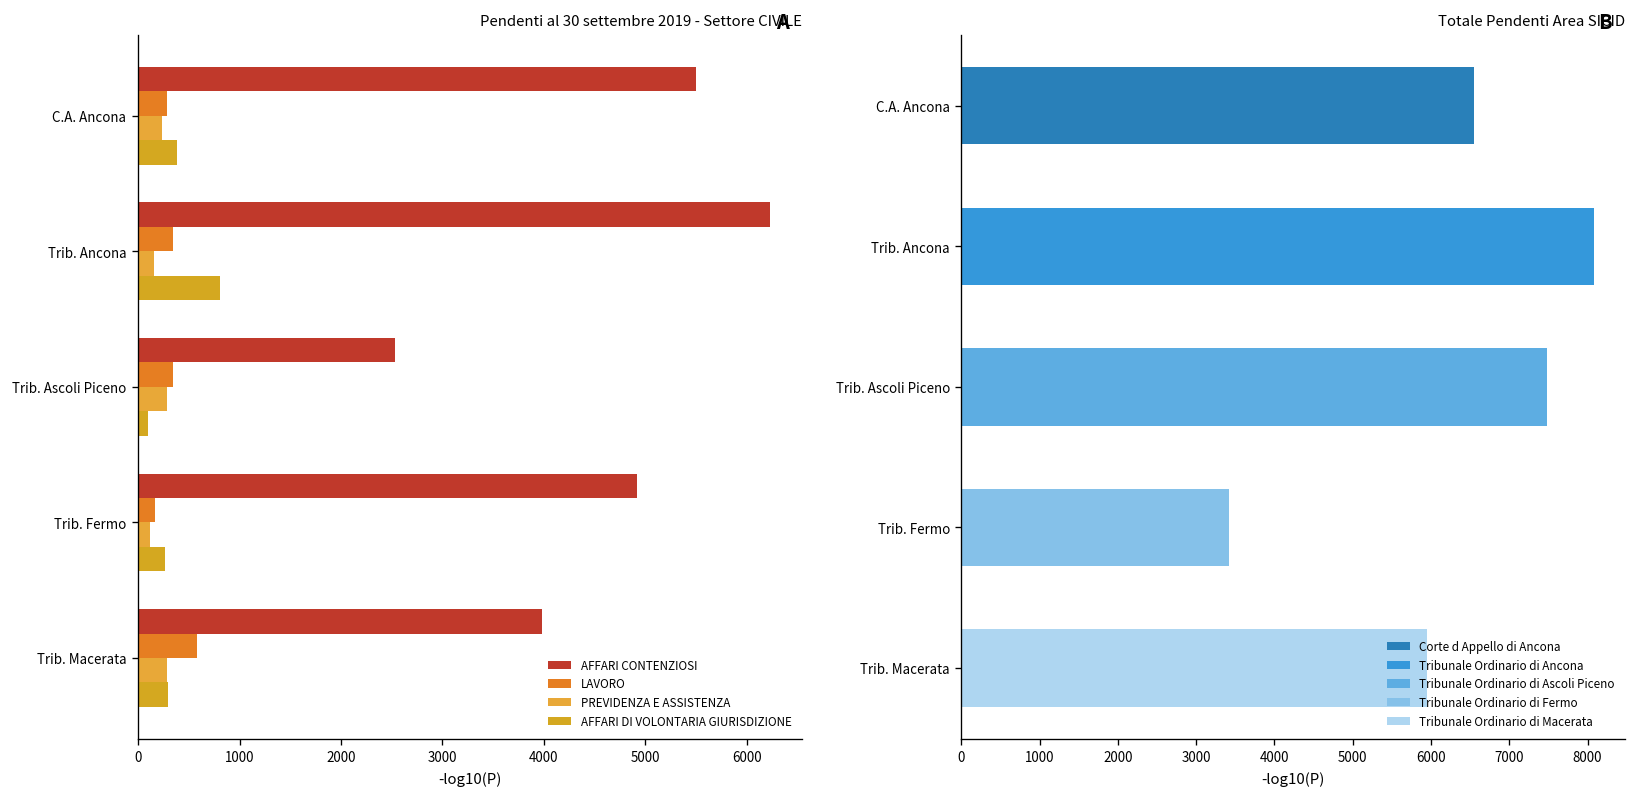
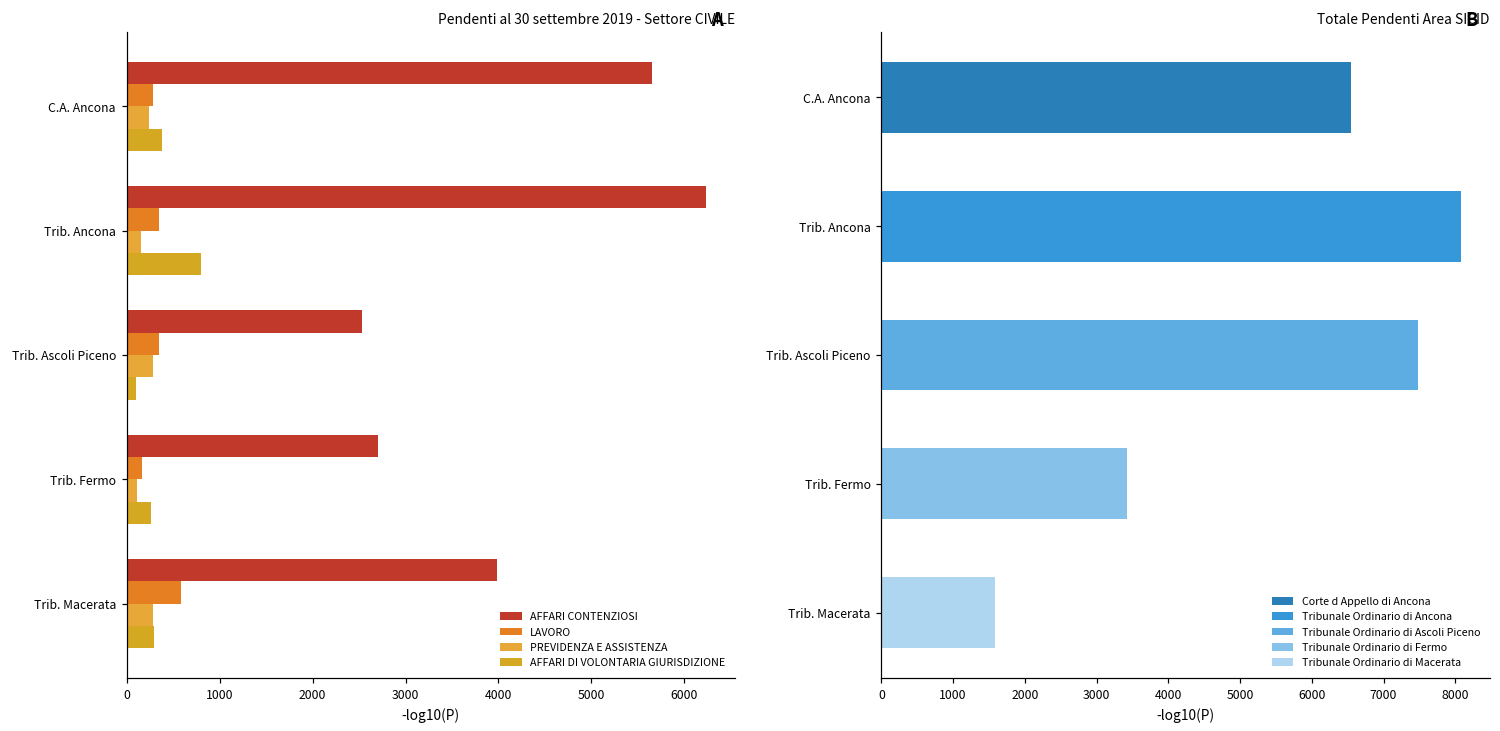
Pendenti al 30 settembre 2019 - Settore CIVILE, AFFARI CONTENZIOSI, C.A. Ancona: 5500 -> 5700
Pendenti al 30 settembre 2019 - Settore CIVILE, AFFARI CONTENZIOSI, Trib. Fermo: 4900 -> 2700
Totale Pendenti Area SICID, Trib. Macerata: 6000 -> 1600
